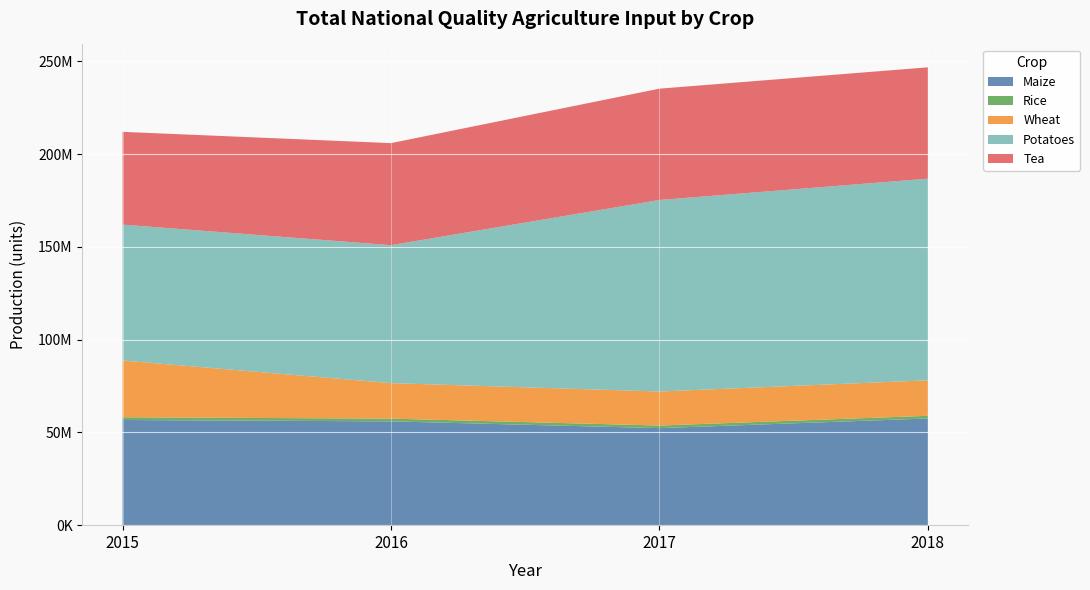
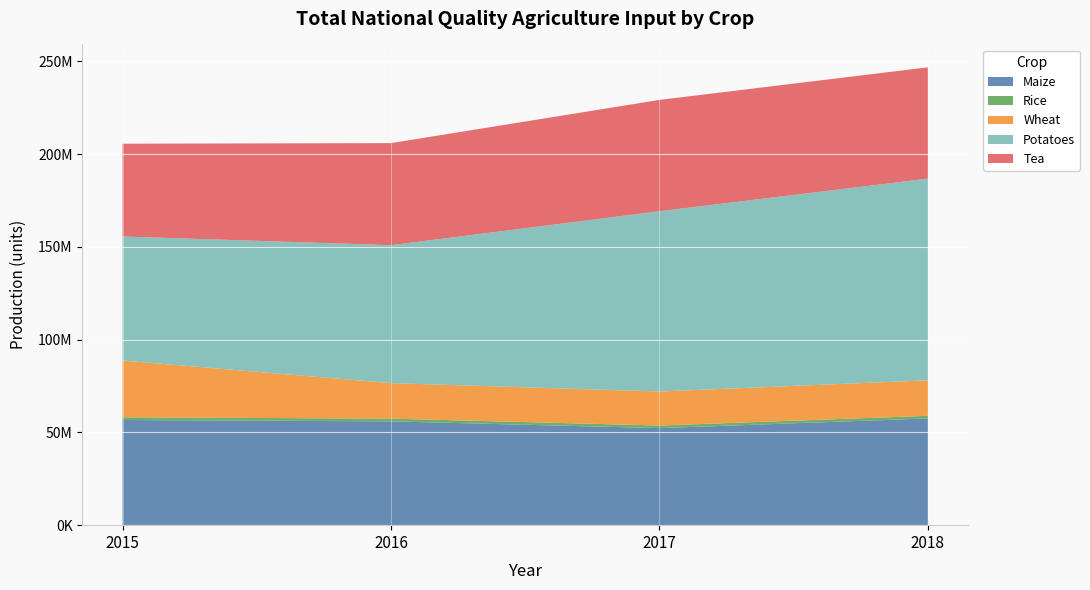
Potatoes, 2015: 73000000 -> 67000000
Potatoes, 2017: 103000000 -> 97000000
